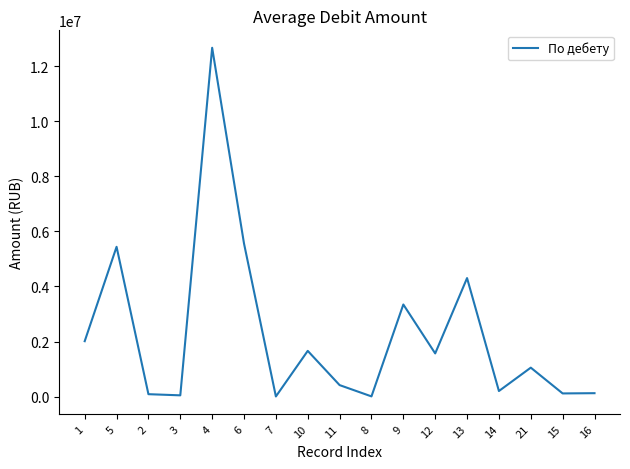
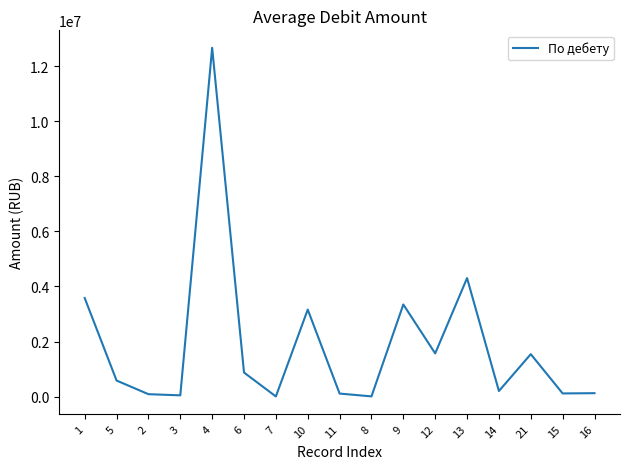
1: 2000000 -> 3600000
5: 5400000 -> 600000
6: 5600000 -> 900000
10: 1700000 -> 3200000
11: 400000 -> 100000
21: 1100000 -> 1500000
